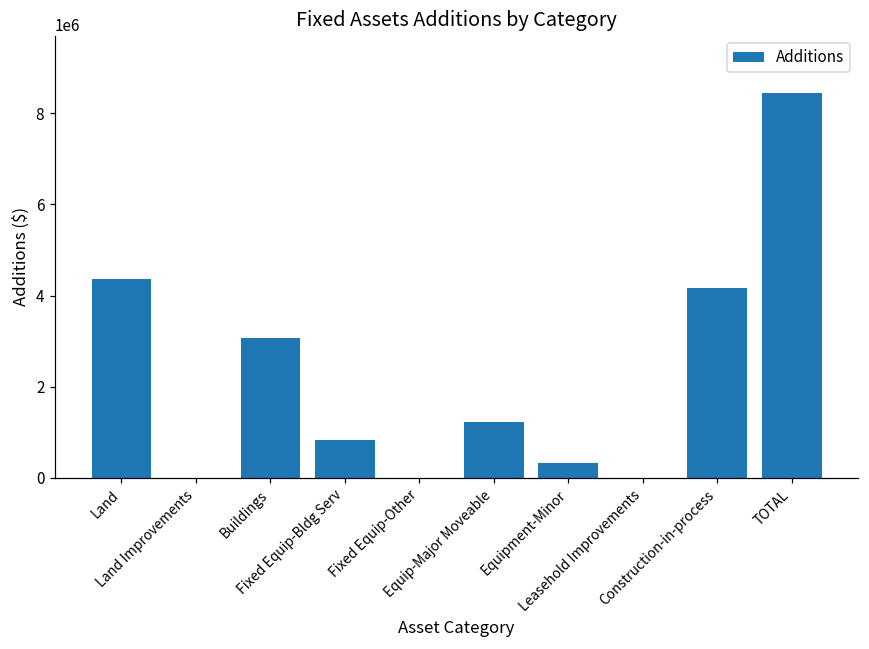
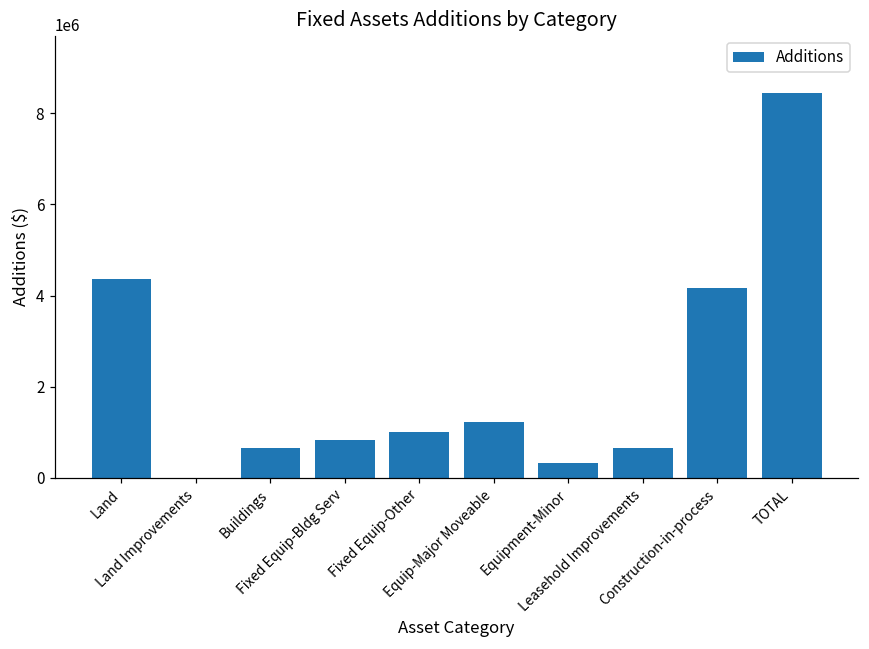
Buildings: 3100000 -> 600000
Fixed Equip-Other: 0 -> 1000000
Leasehold Improvements: 0 -> 700000
